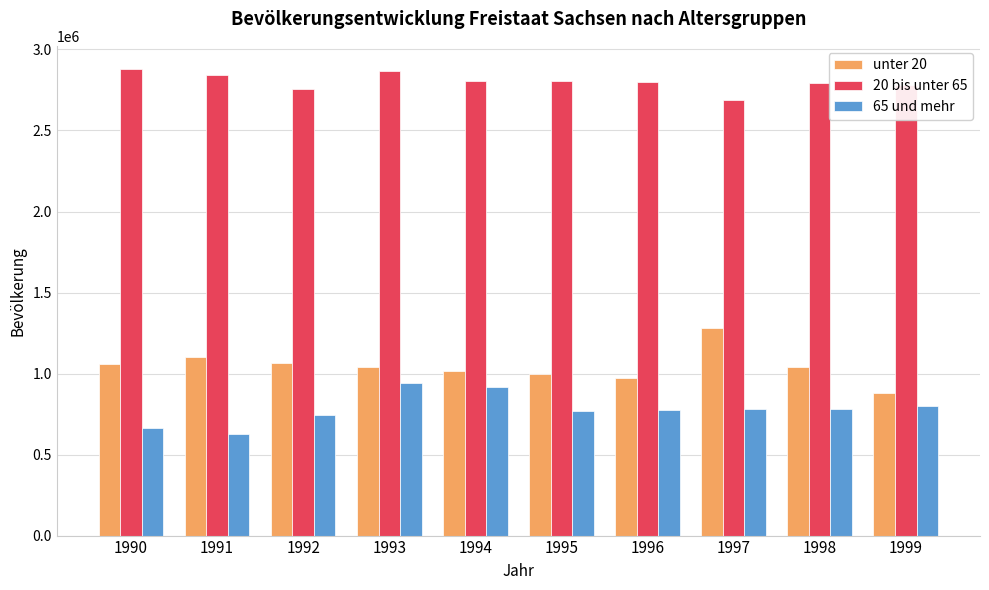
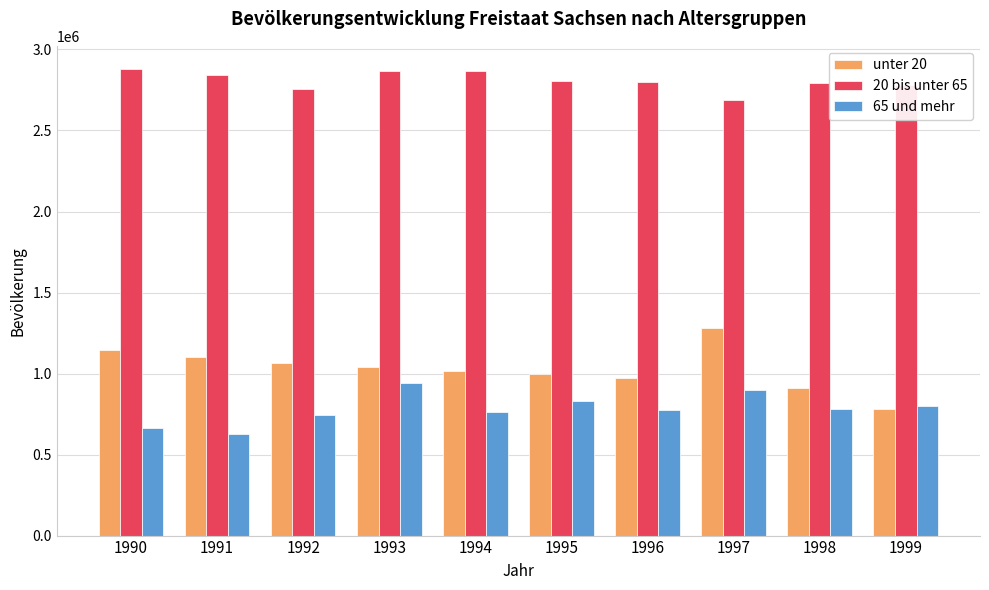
unter 20, 1990: 1060000 -> 1150000
20 bis unter 65, 1994: 2810000 -> 2870000
65 und mehr, 1994: 920000 -> 760000
65 und mehr, 1995: 770000 -> 830000
65 und mehr, 1997: 780000 -> 900000
unter 20, 1998: 1040000 -> 910000
unter 20, 1999: 880000 -> 780000
